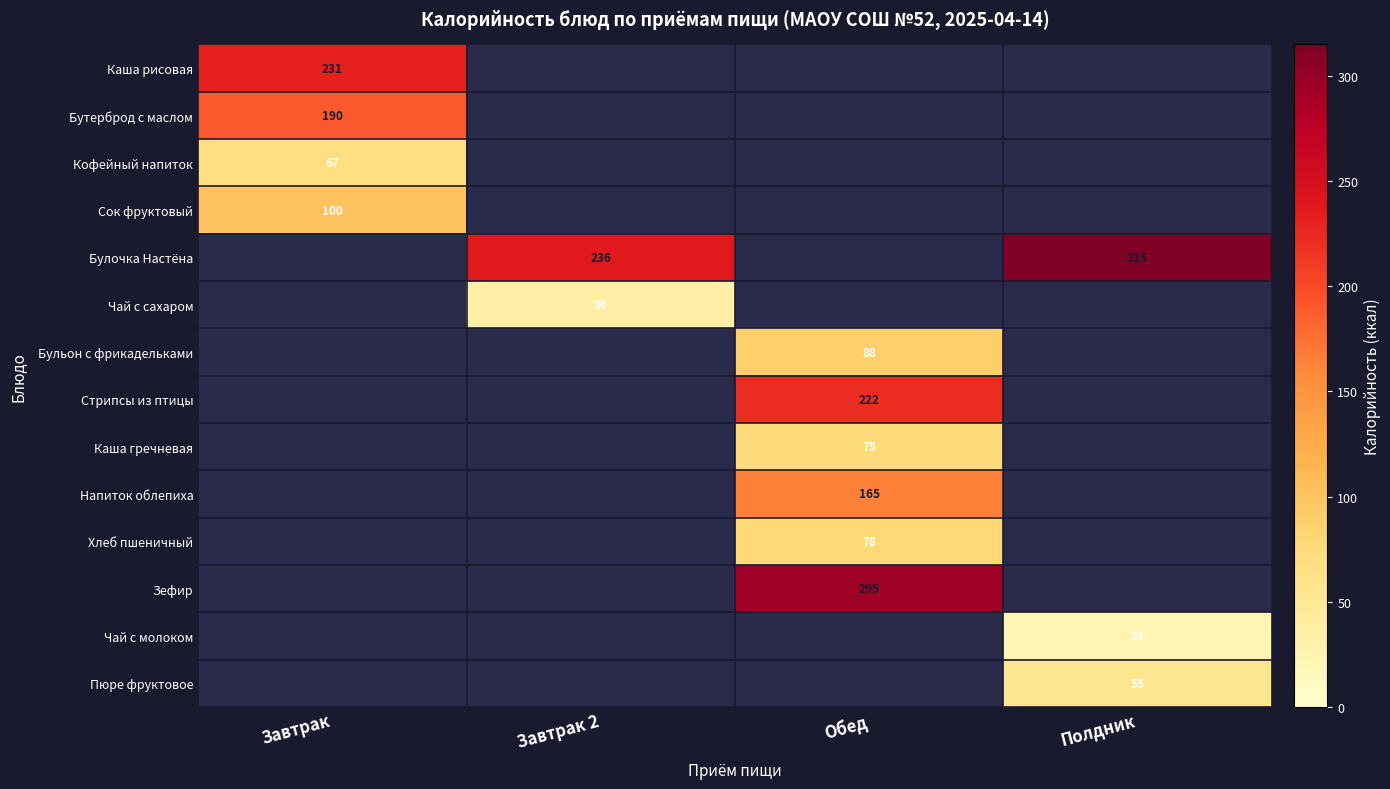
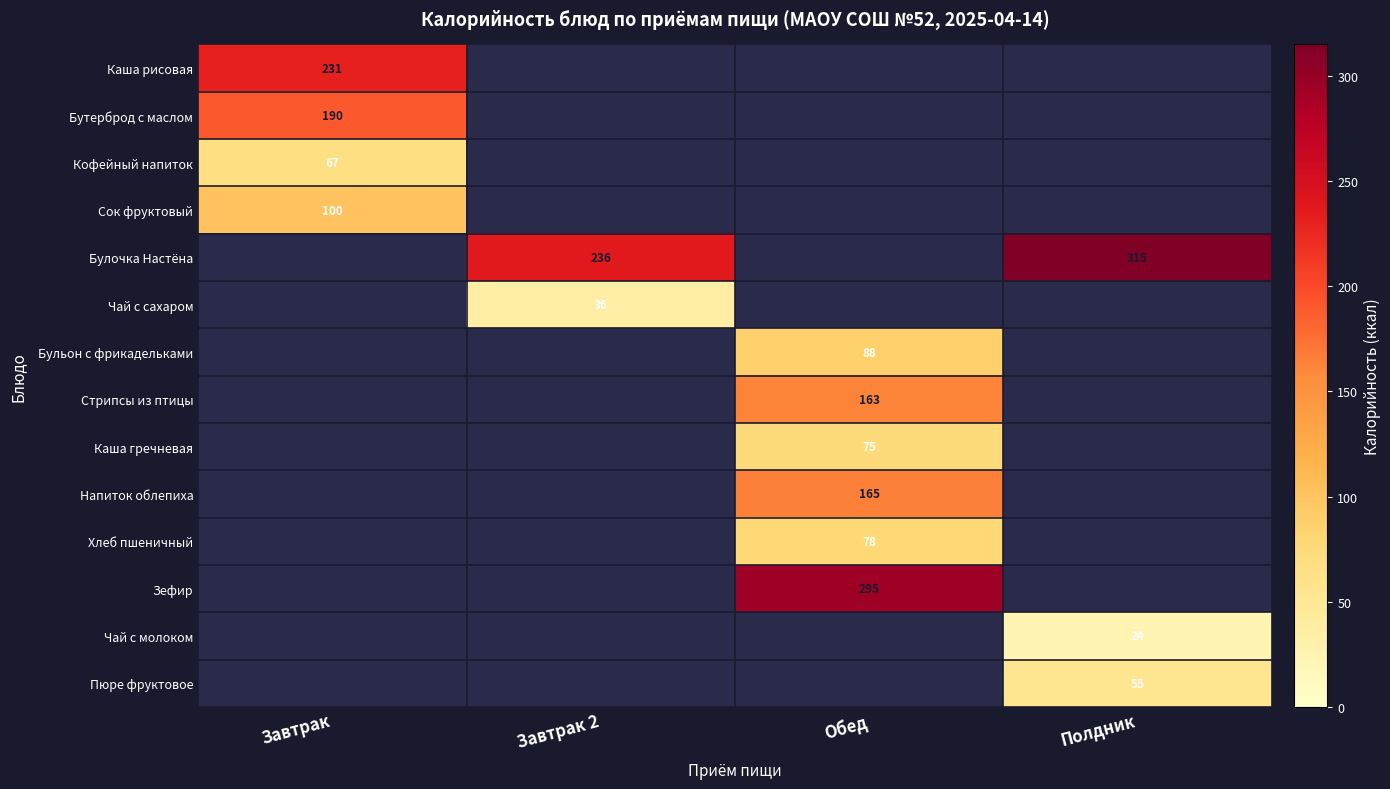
Стрипсы из птицы, Обед: 222 -> 163
